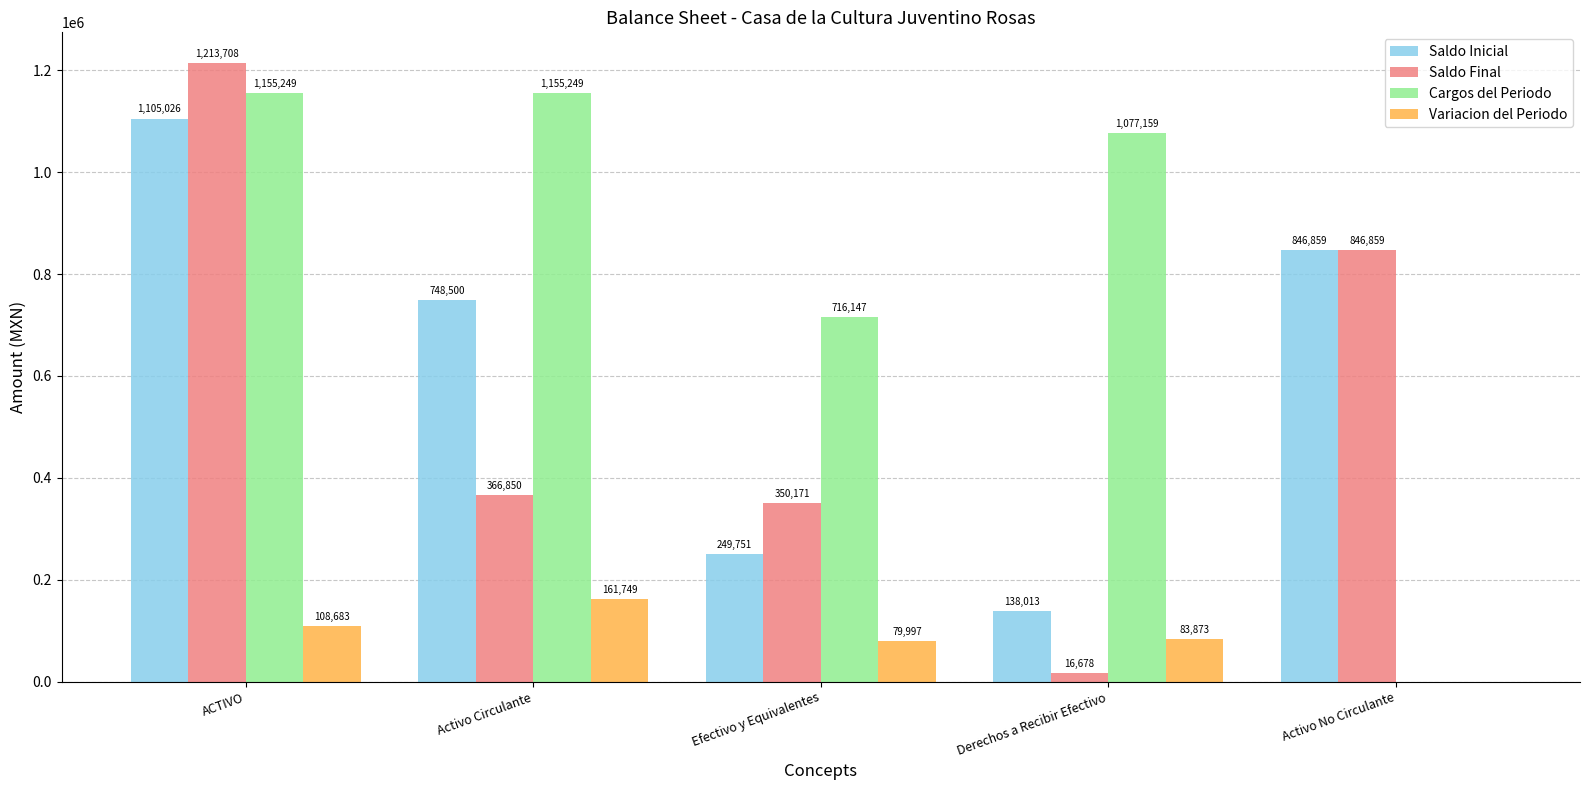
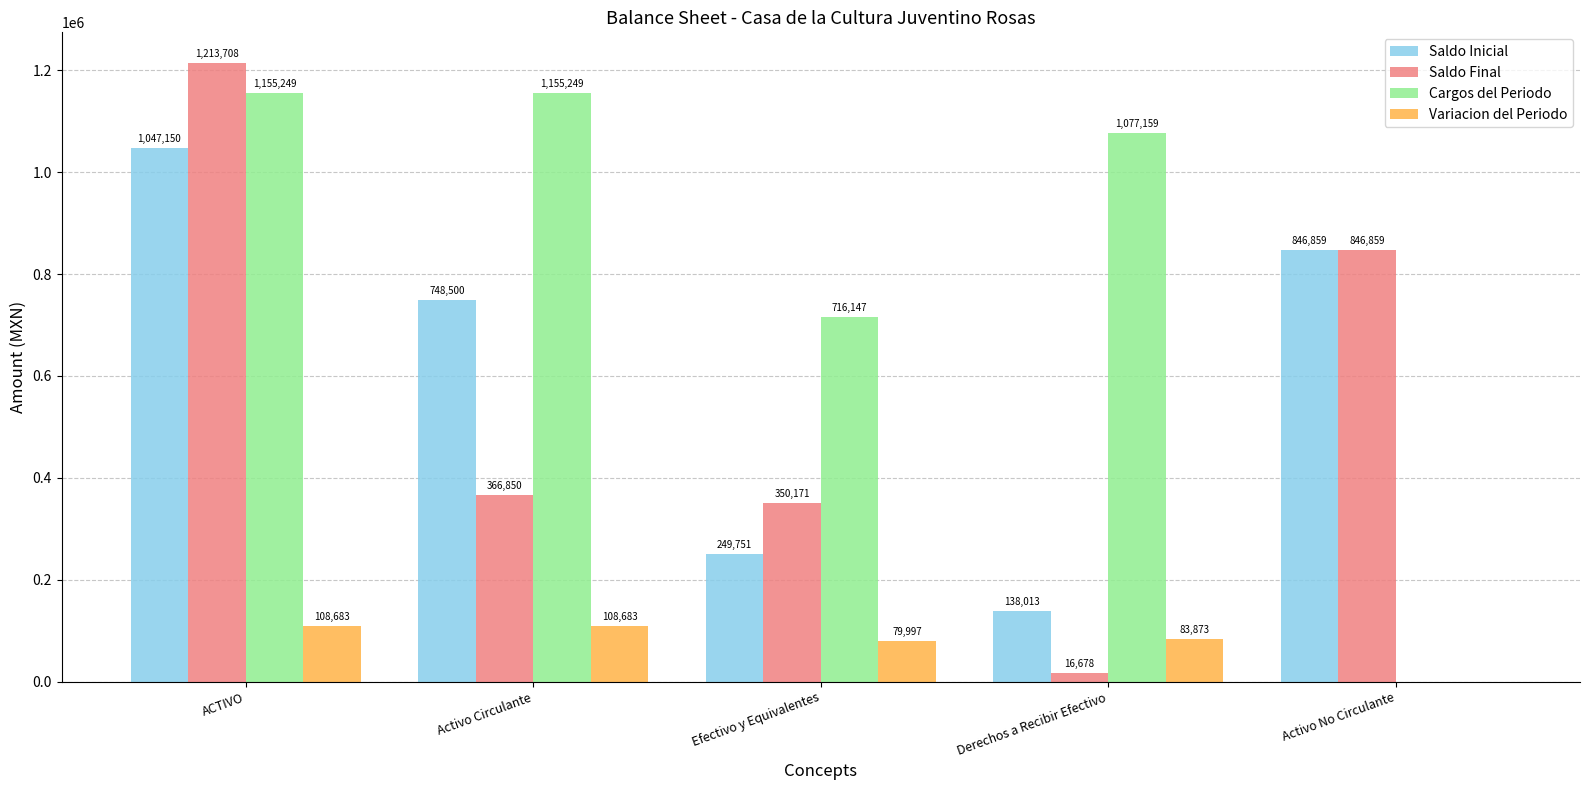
Saldo Inicial, ACTIVO: 1,105,026 -> 1,047,150
Variacion del Periodo, Activo Circulante: 161,749 -> 108,683
